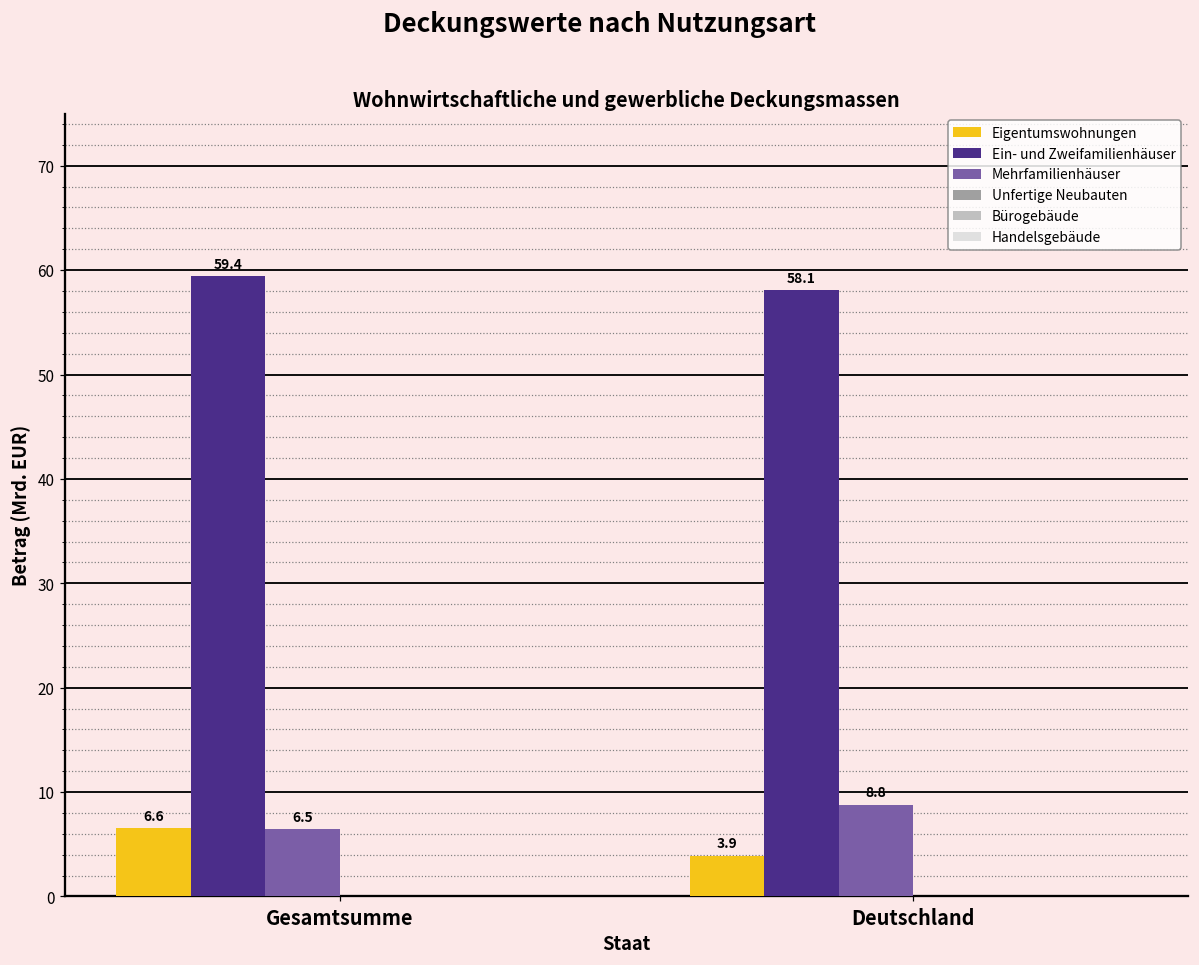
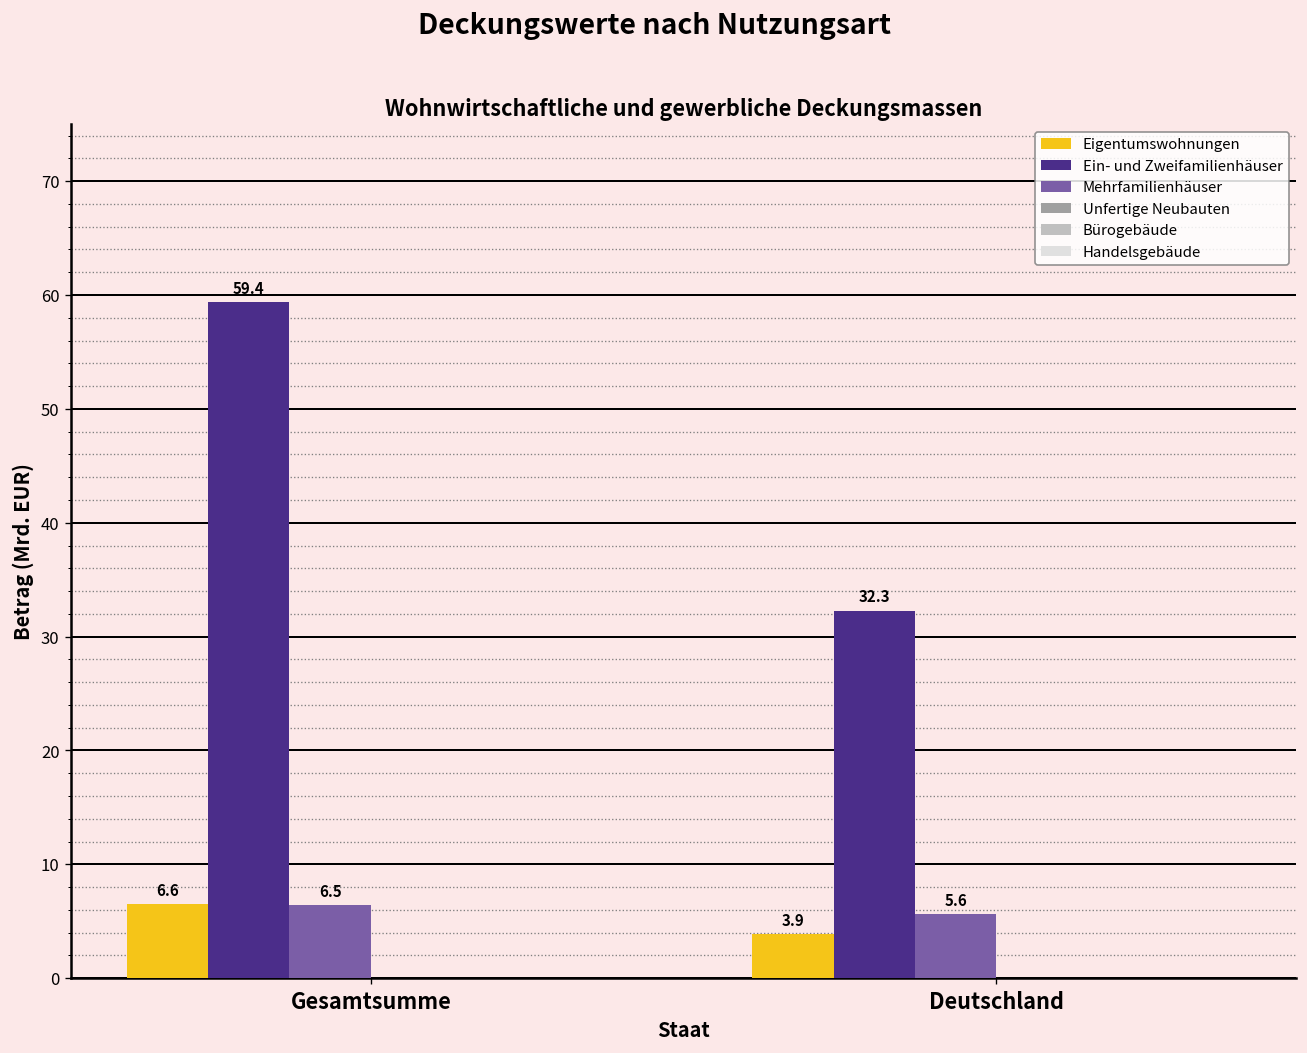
Ein- und Zweifamilienhäuser, Deutschland: 58.1 -> 32.3
Mehrfamilienhäuser, Deutschland: 8.8 -> 5.6
